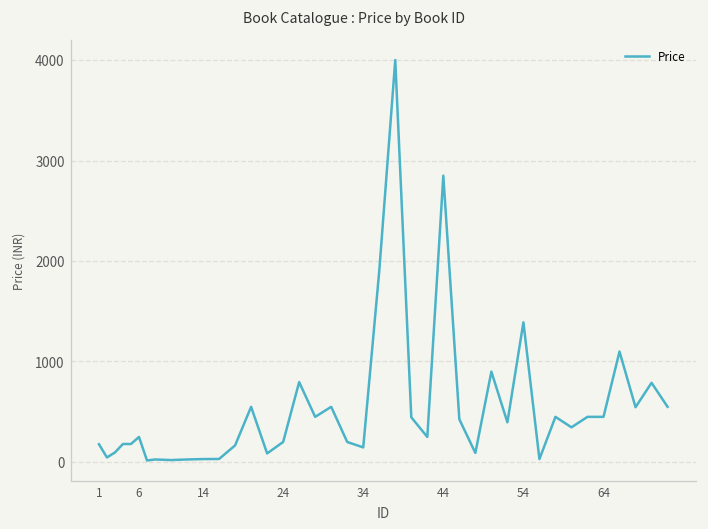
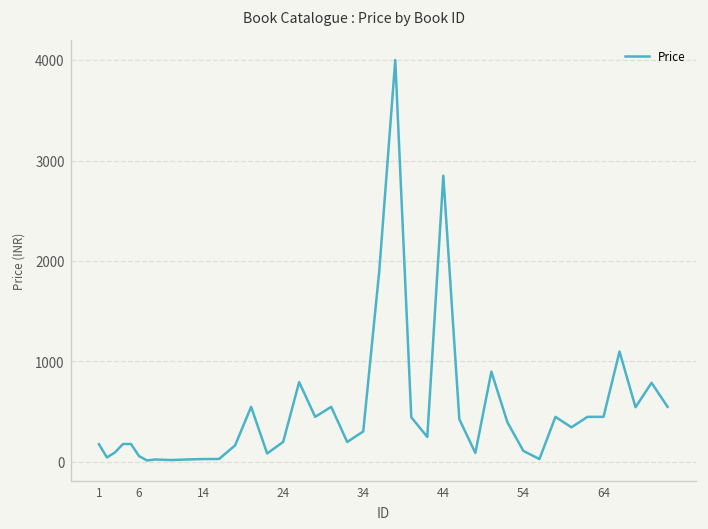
6: 200 -> 100
34: 100 -> 300
54: 1400 -> 100
